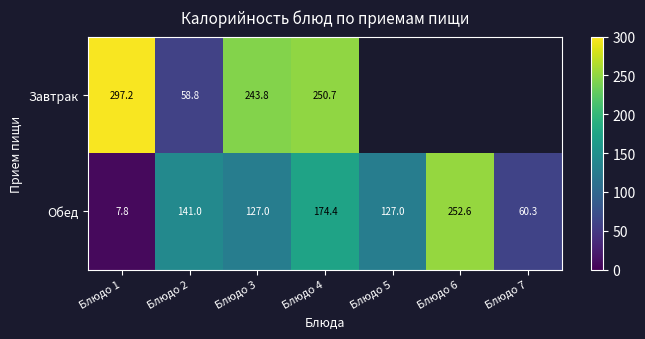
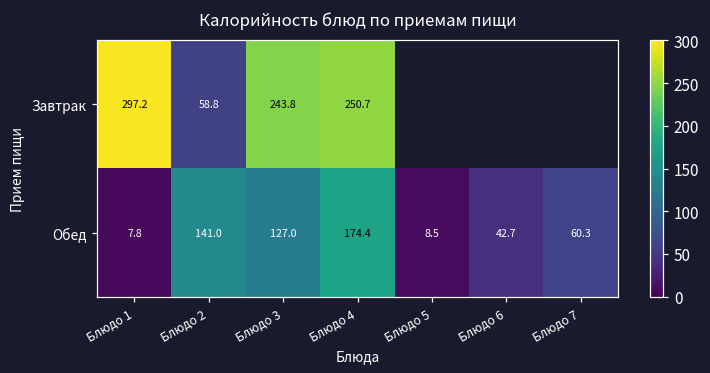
Обед, Блюдо 5: 127.0 -> 8.5
Обед, Блюдо 6: 252.6 -> 42.7
